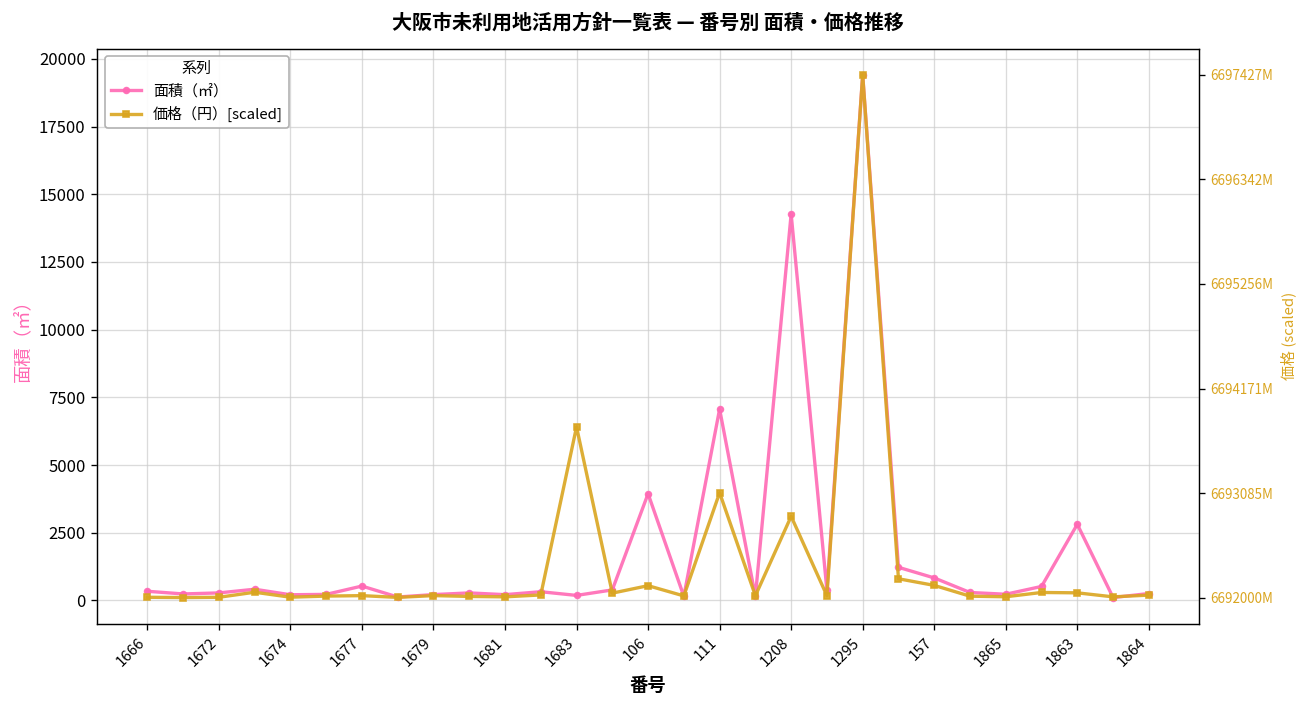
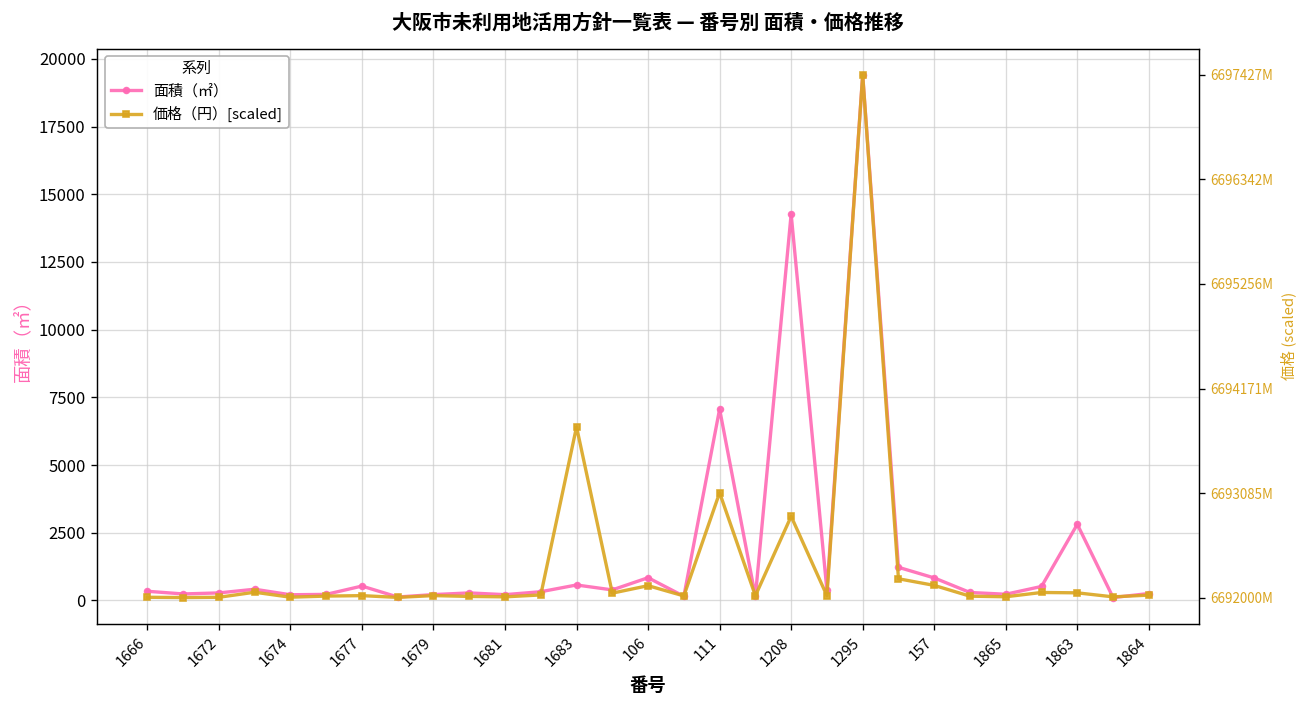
面積（㎡）, 1683: 200 -> 600
面積（㎡）, 106: 3900 -> 800
